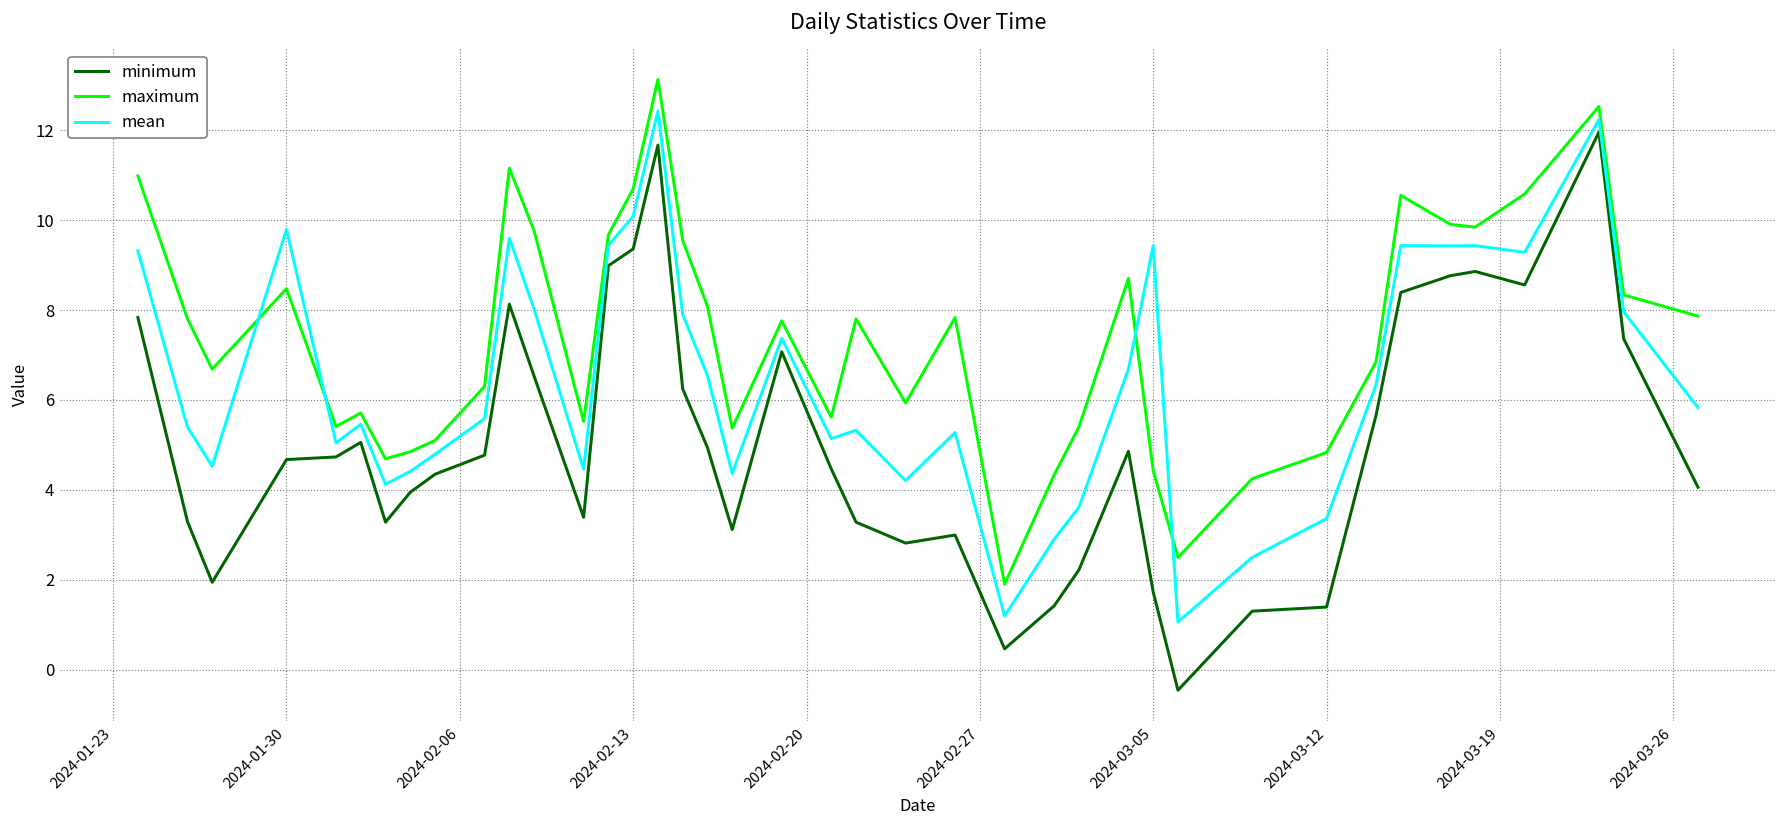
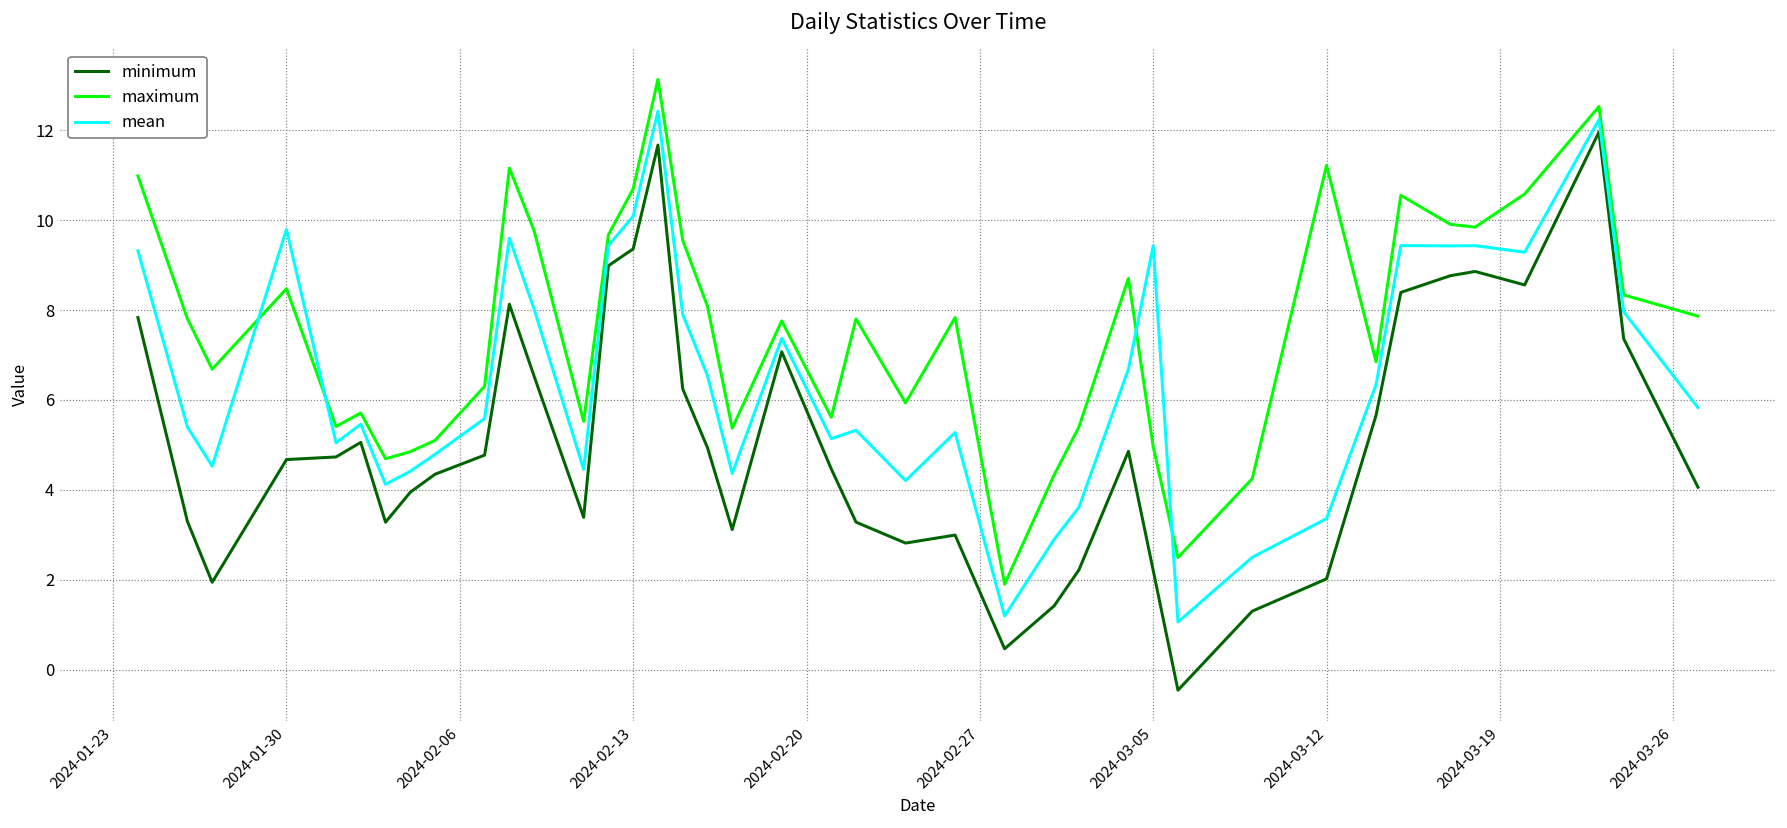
minimum, 2024-03-05: 1.7 -> 2.2
maximum, 2024-03-05: 4.4 -> 5.0
minimum, 2024-03-12: 1.4 -> 2.0
maximum, 2024-03-12: 4.8 -> 11.2
